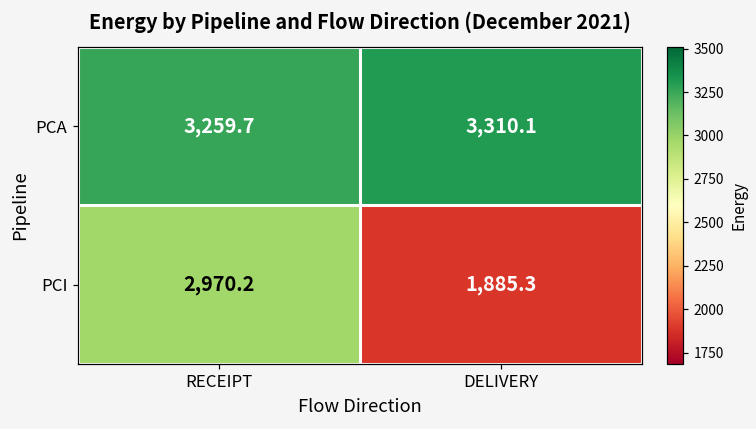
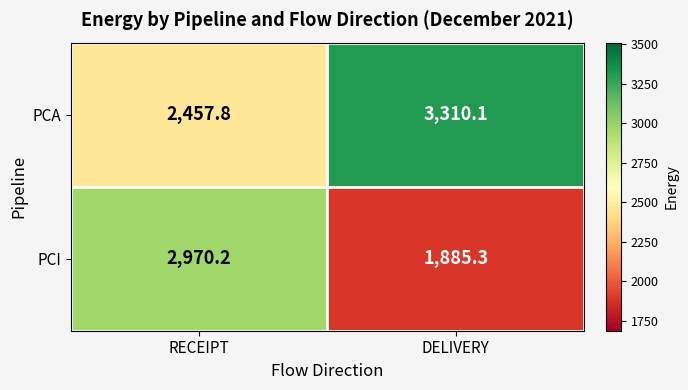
PCA, RECEIPT: 3,259.7 -> 2,457.8
